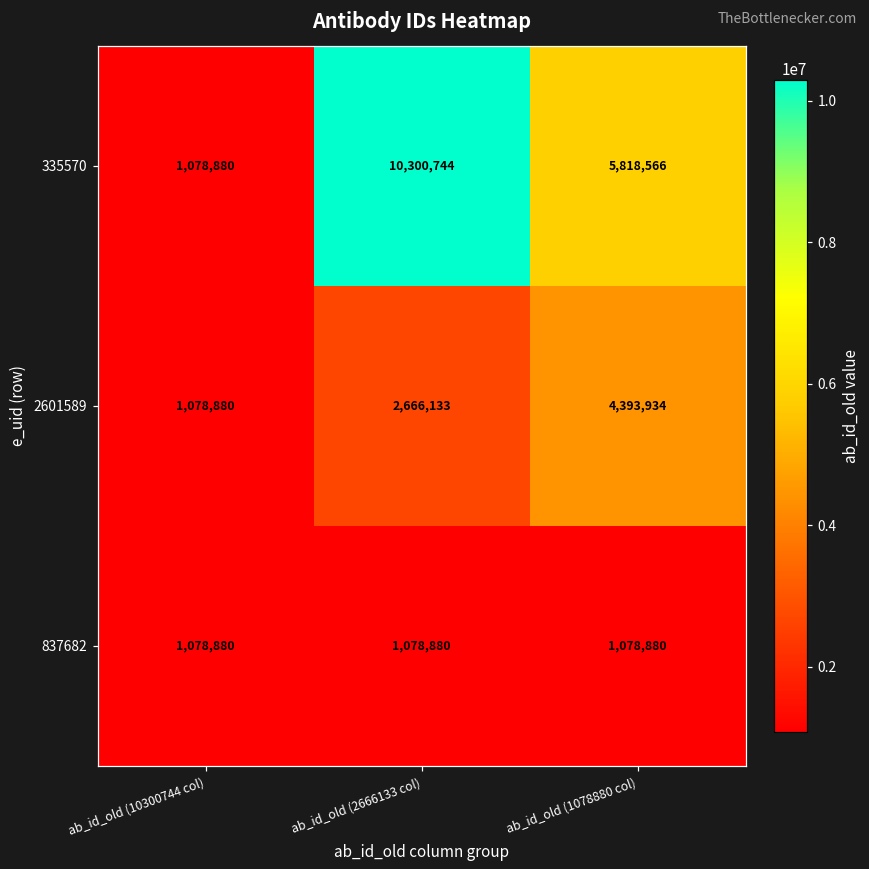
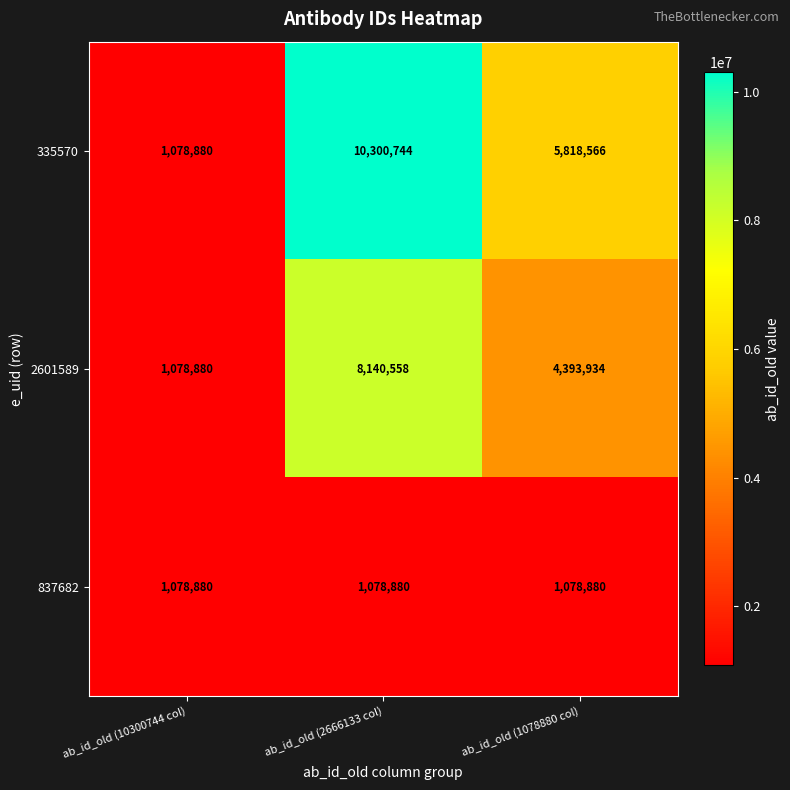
2601589, ab_id_old (2666133 col): 2,666,133 -> 8,140,558
